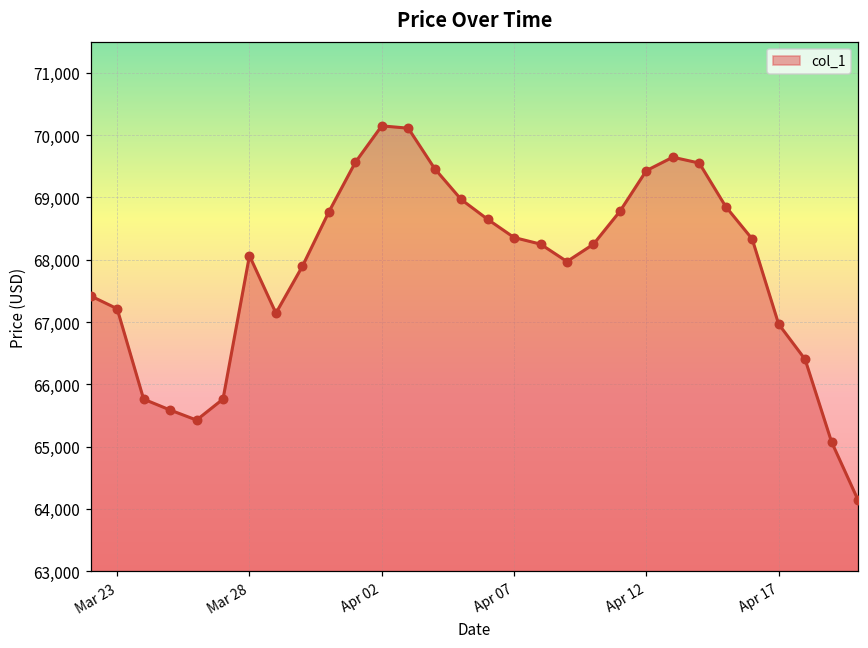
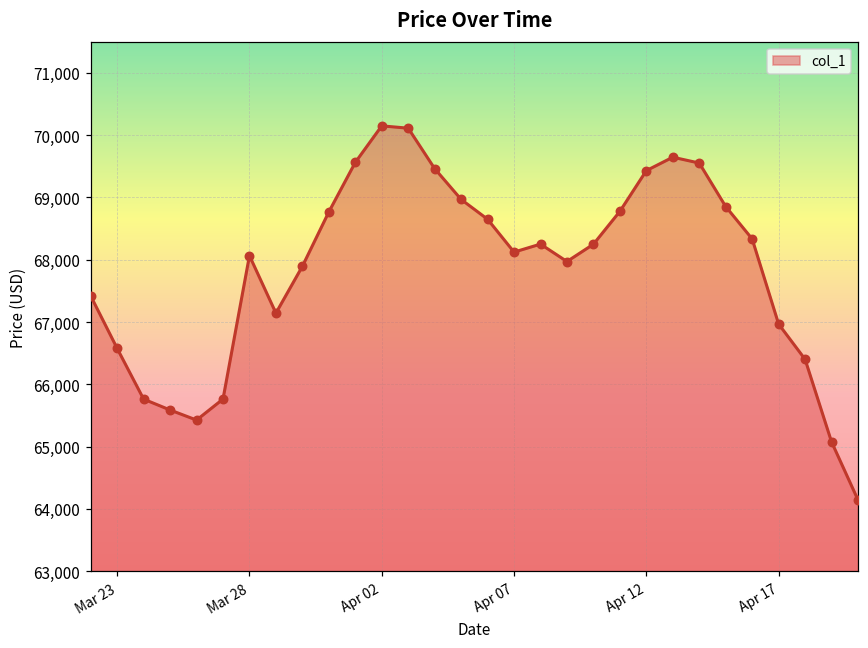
Mar 23: 67,200 -> 66,600
Apr 07: 68,400 -> 68,100
